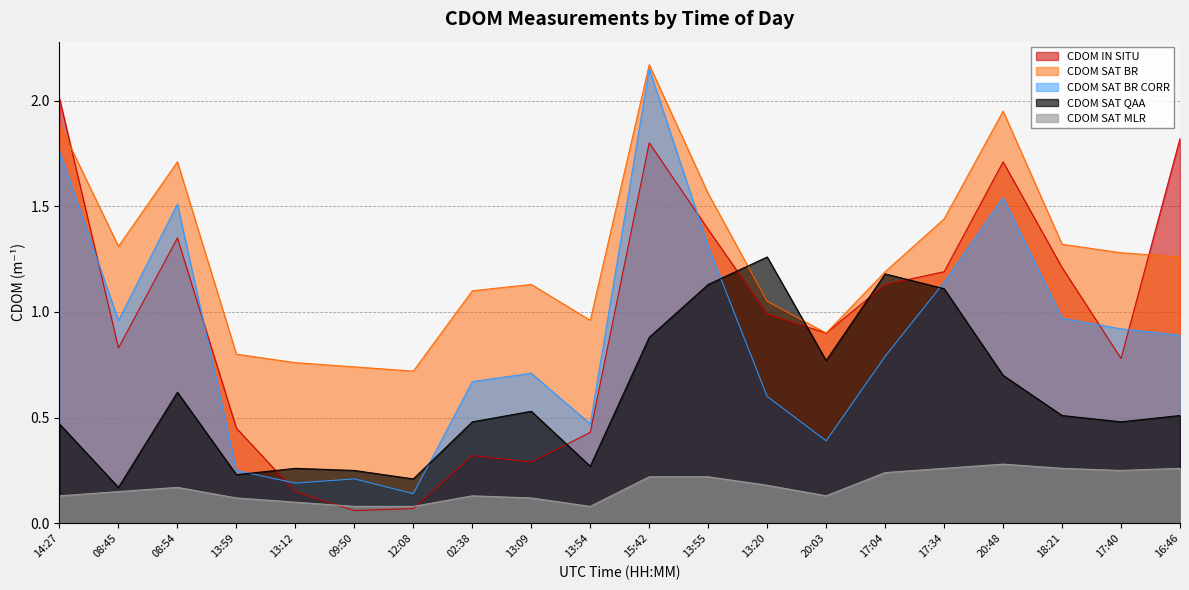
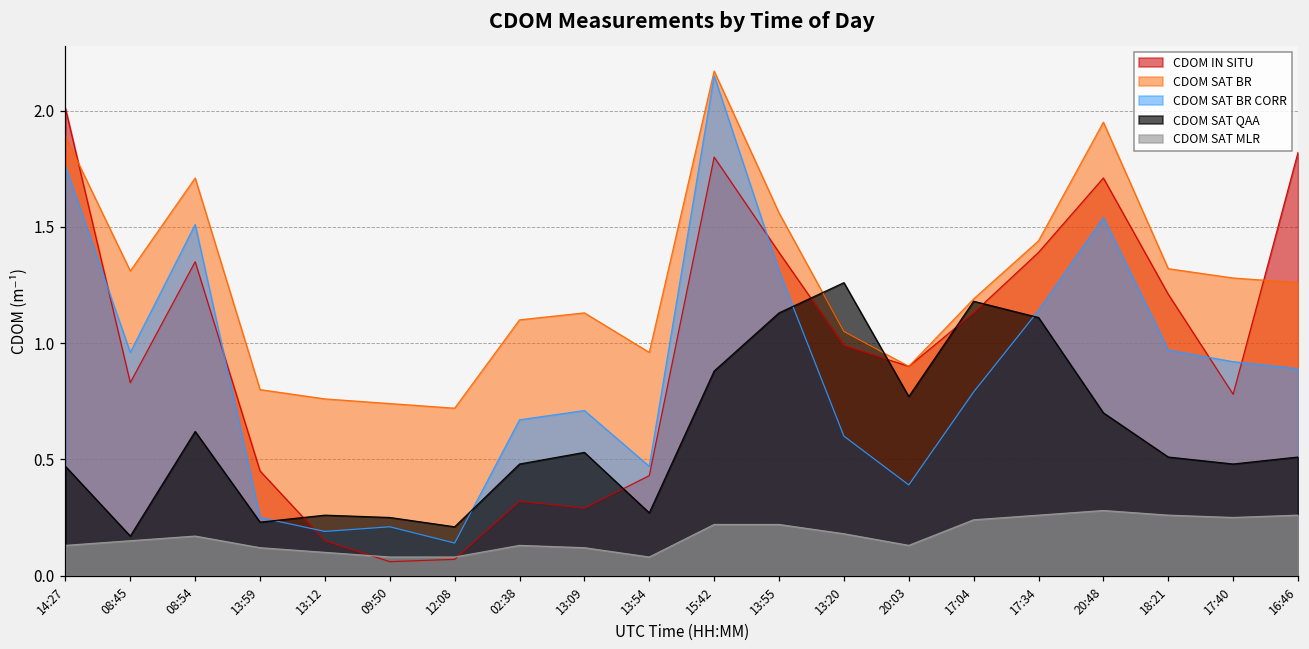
CDOM IN SITU, 17:34: 1.19 -> 1.39
